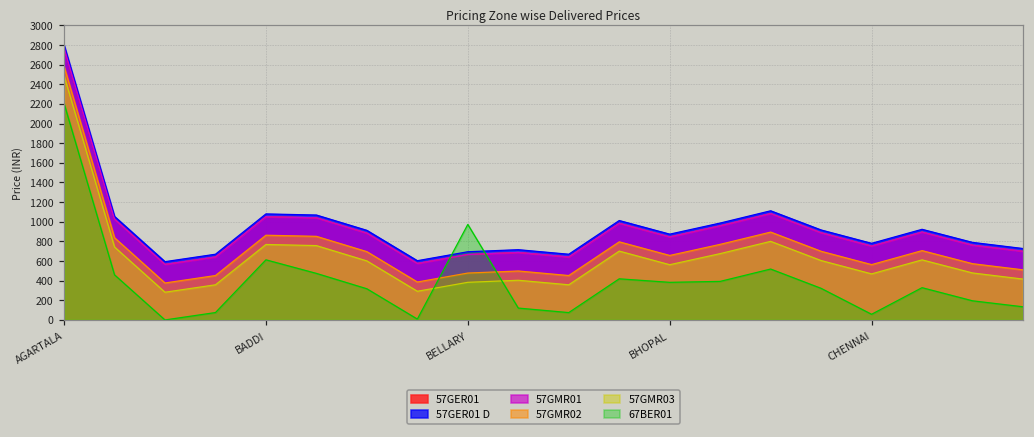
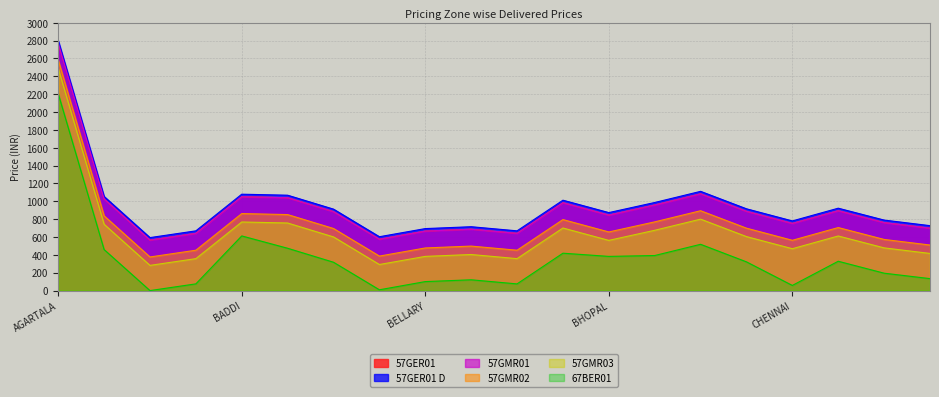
67BER01, BELLARY: 1000 -> 100
